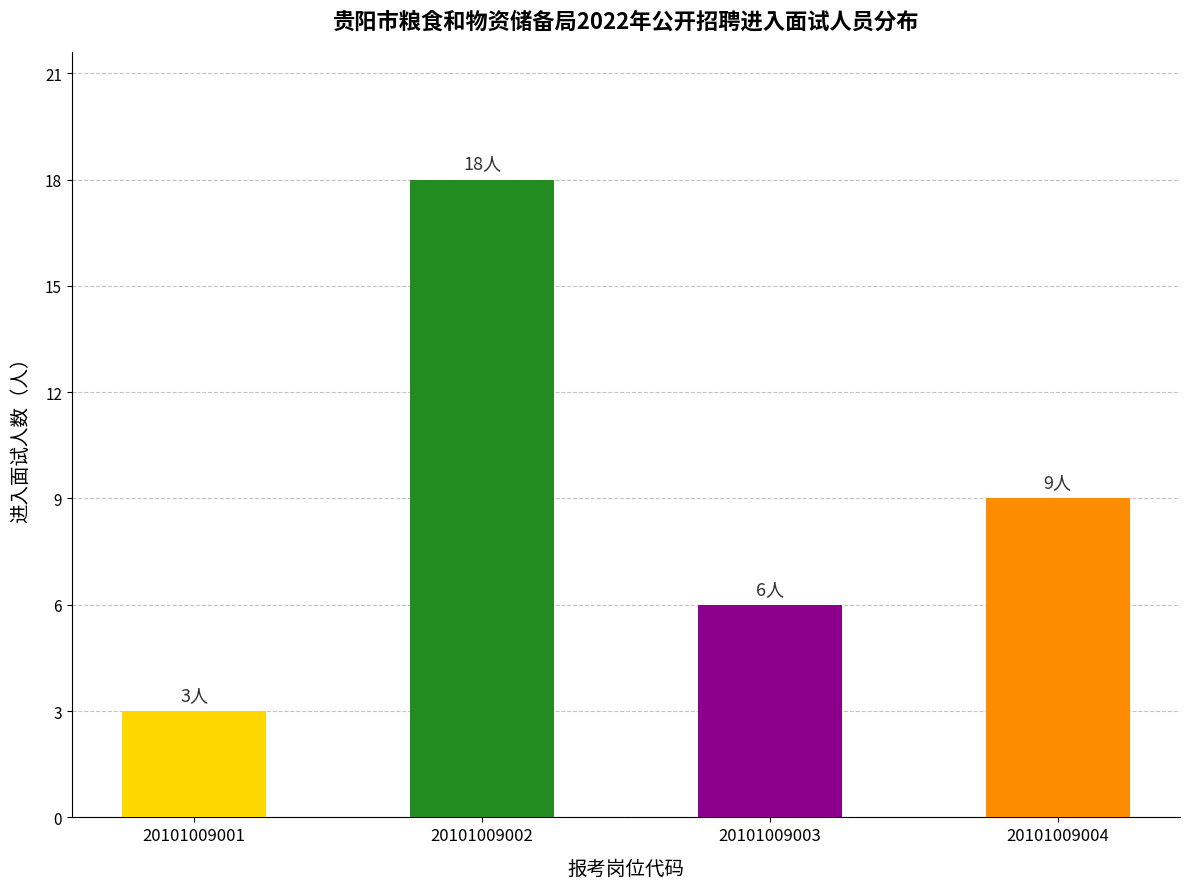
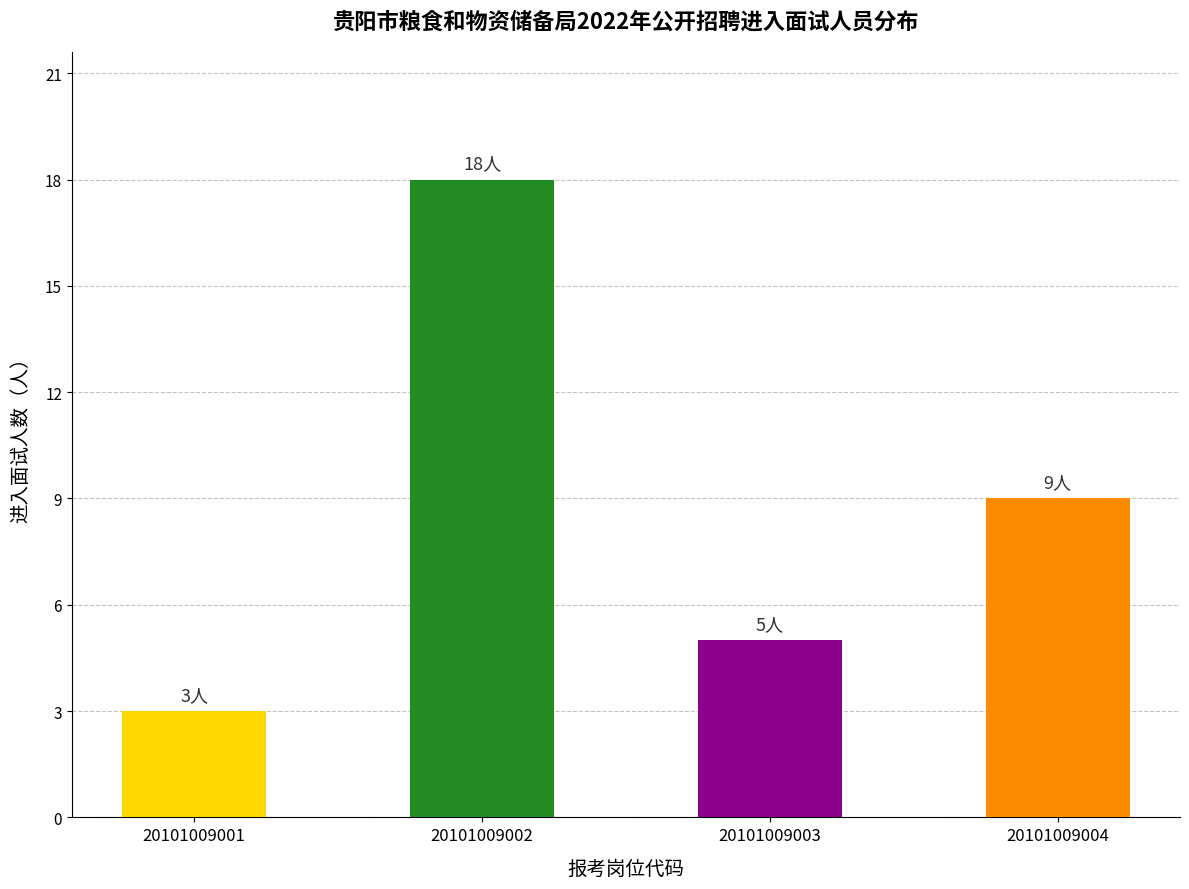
20101009003: 6人 -> 5人
